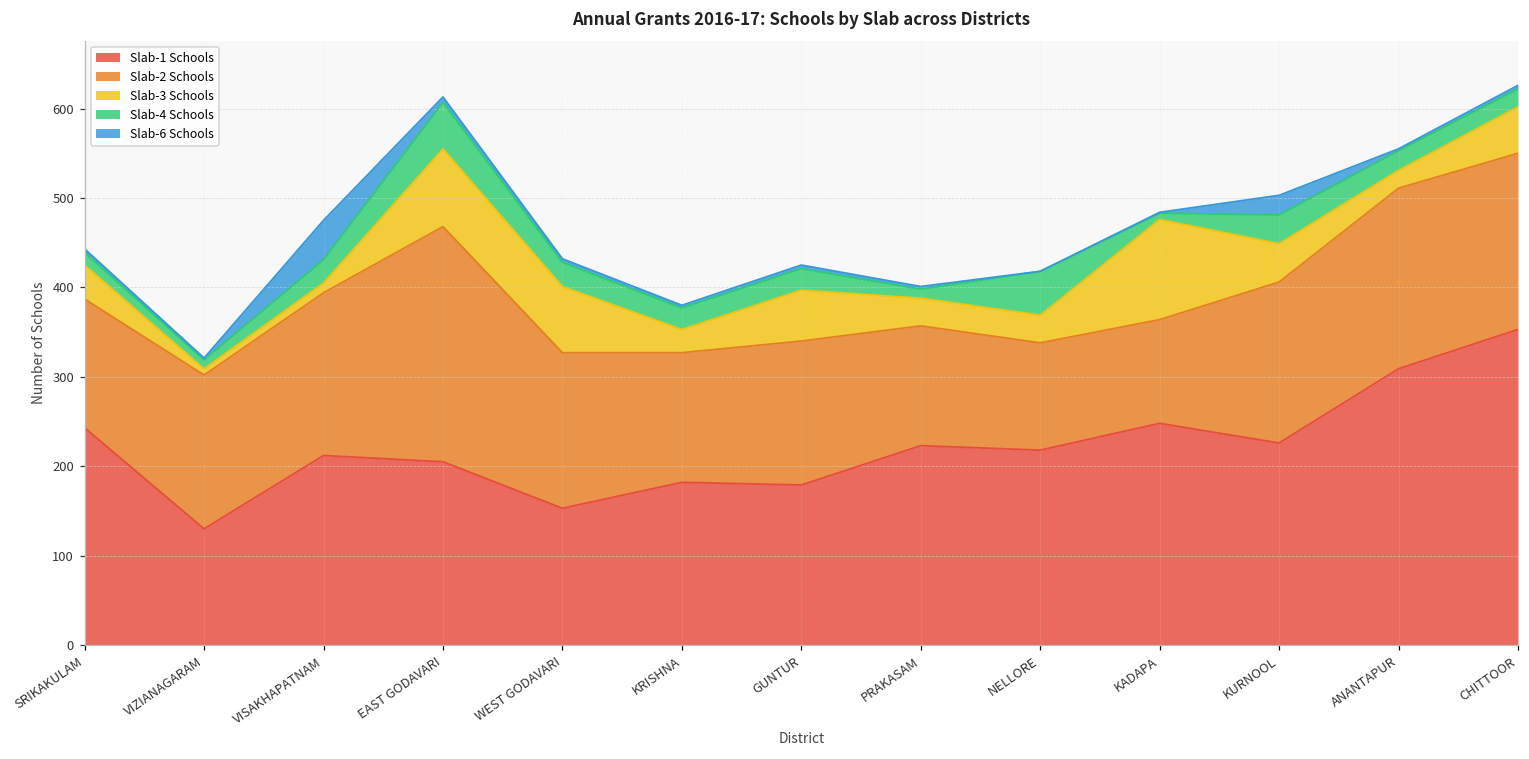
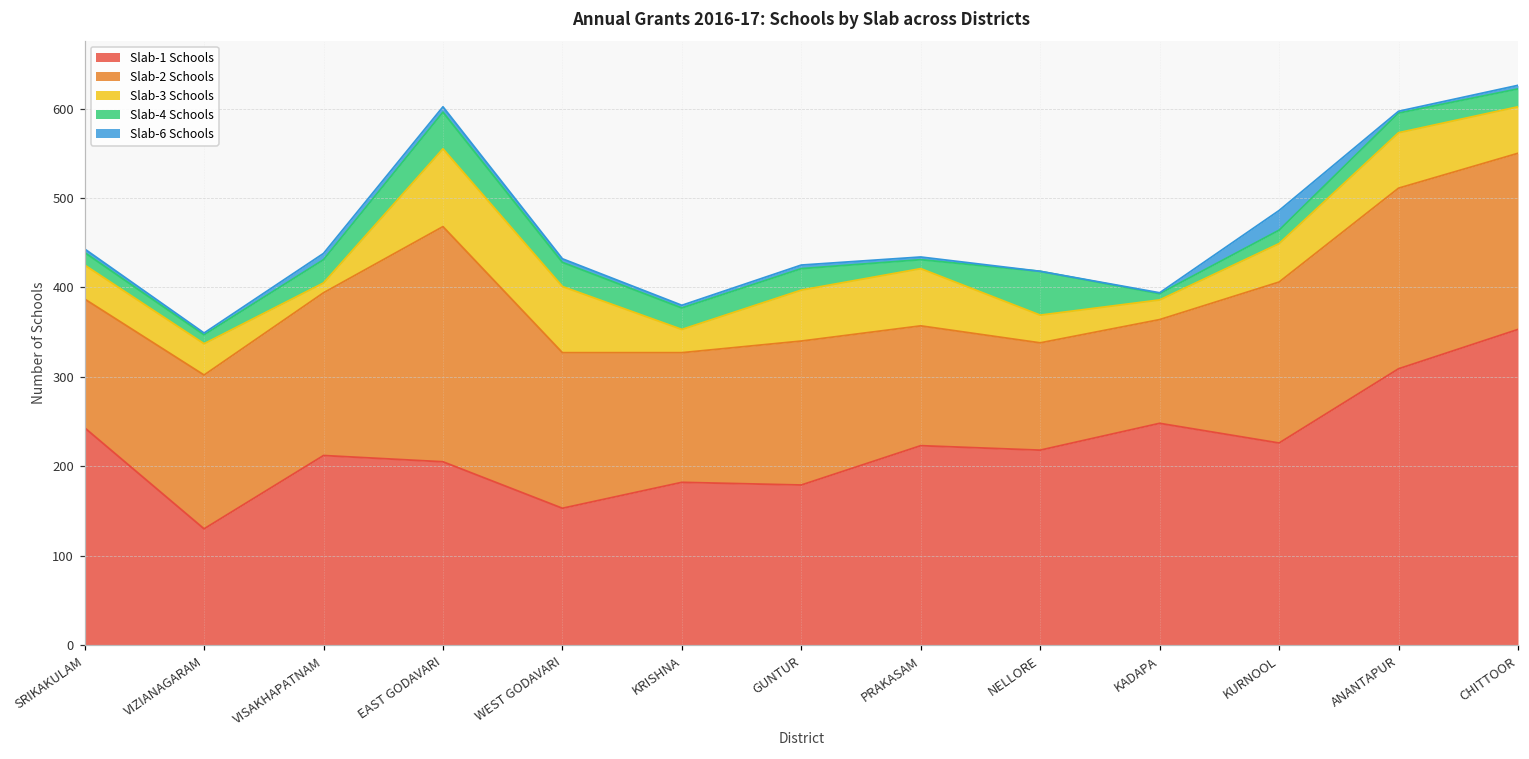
Slab-3 Schools, VIZIANAGARAM: 10 -> 40
Slab-6 Schools, VISAKHAPATNAM: 40 -> 10
Slab-4 Schools, EAST GODAVARI: 50 -> 40
Slab-3 Schools, PRAKASAM: 30 -> 60
Slab-3 Schools, KADAPA: 110 -> 20
Slab-4 Schools, KURNOOL: 30 -> 20
Slab-3 Schools, ANANTAPUR: 20 -> 60
